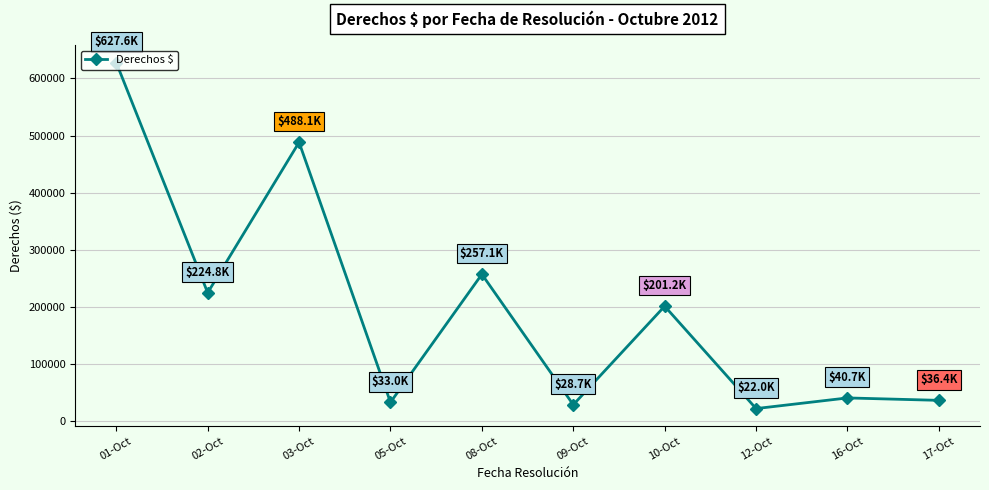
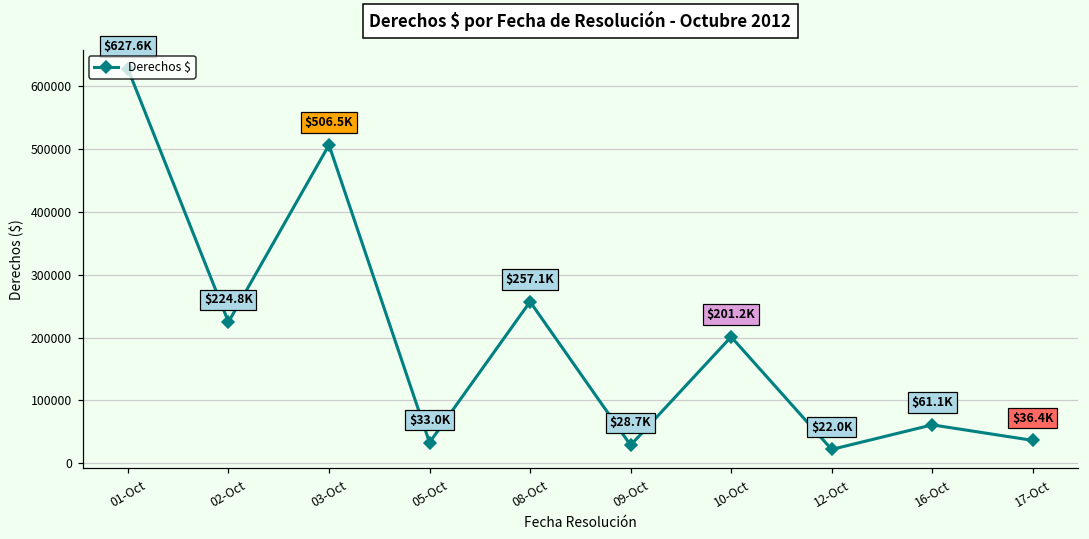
03-Oct: $488.1K -> $506.5K
16-Oct: $40.7K -> $61.1K
